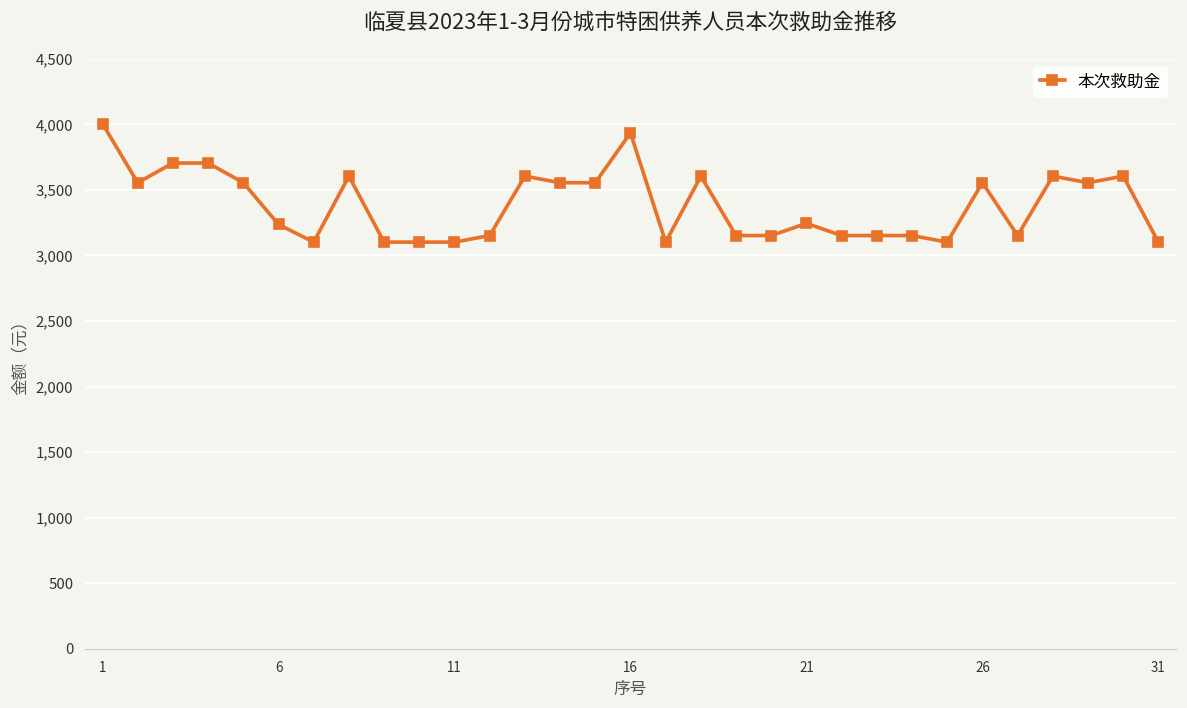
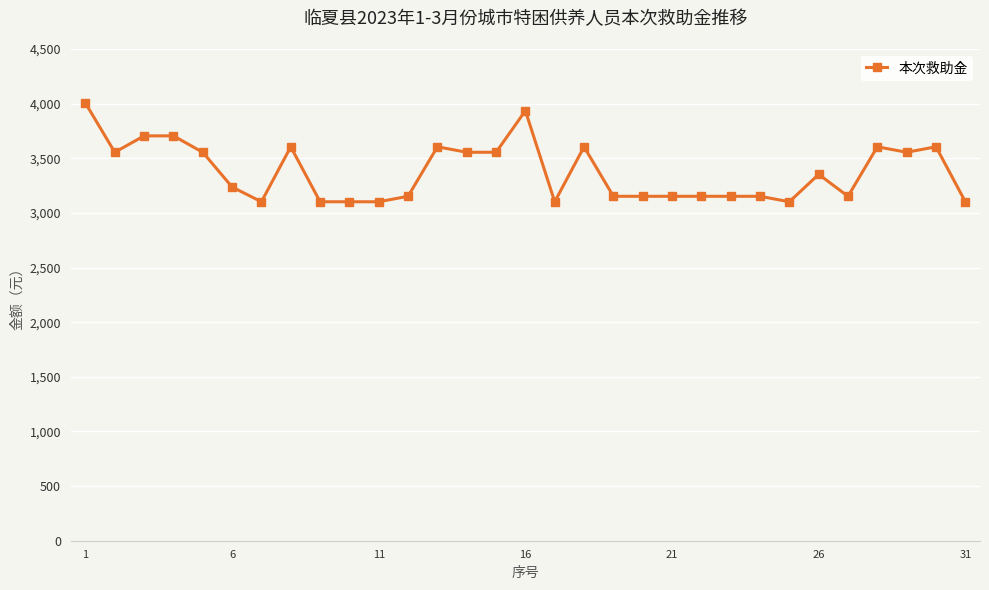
21: 3,250 -> 3,150
26: 3,560 -> 3,350
